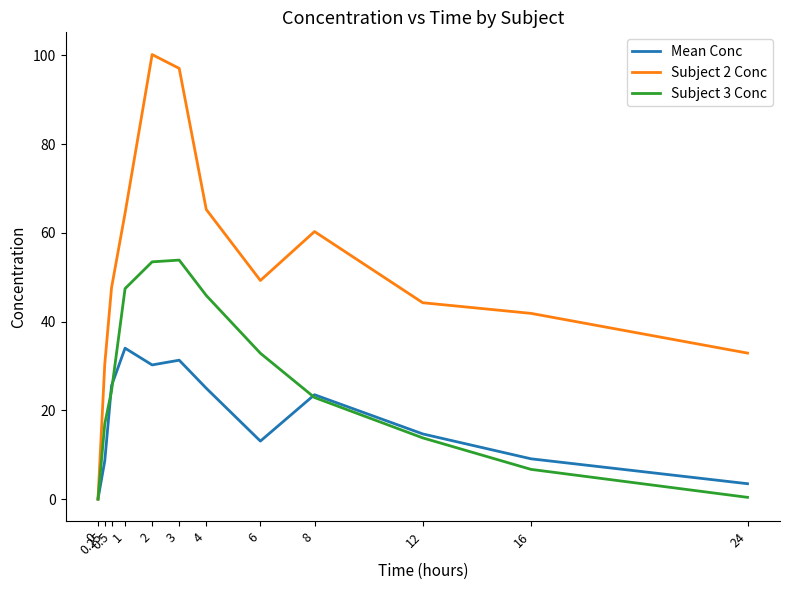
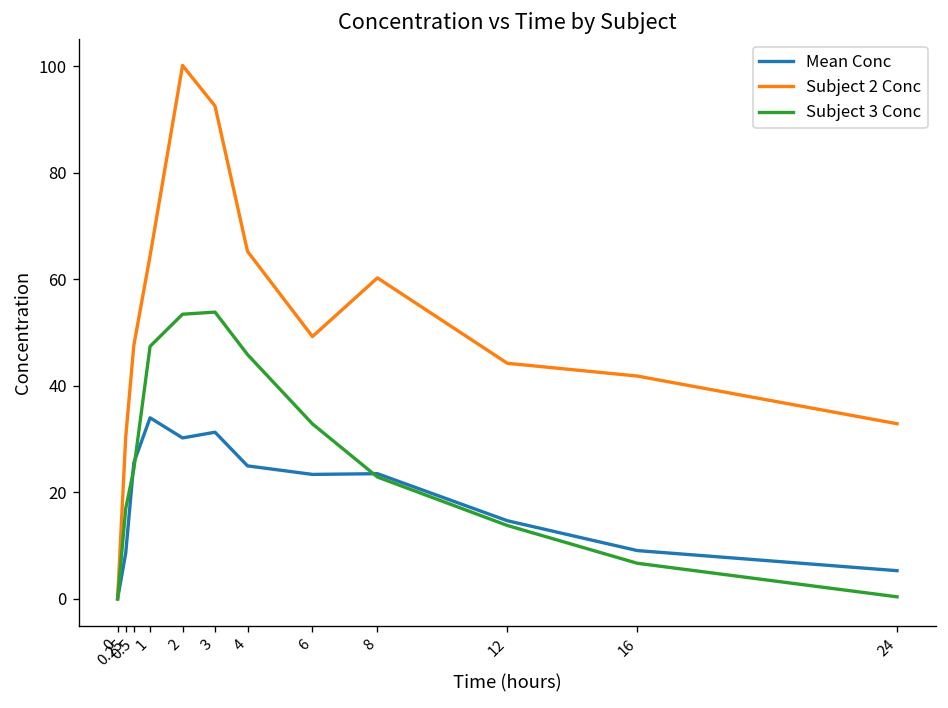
Subject 2 Conc, 3: 97 -> 93
Mean Conc, 6: 13 -> 23
Mean Conc, 24: 3 -> 5
